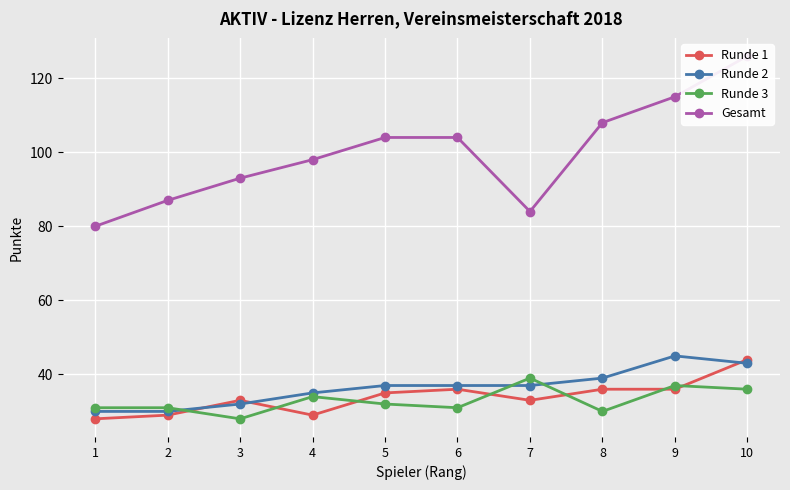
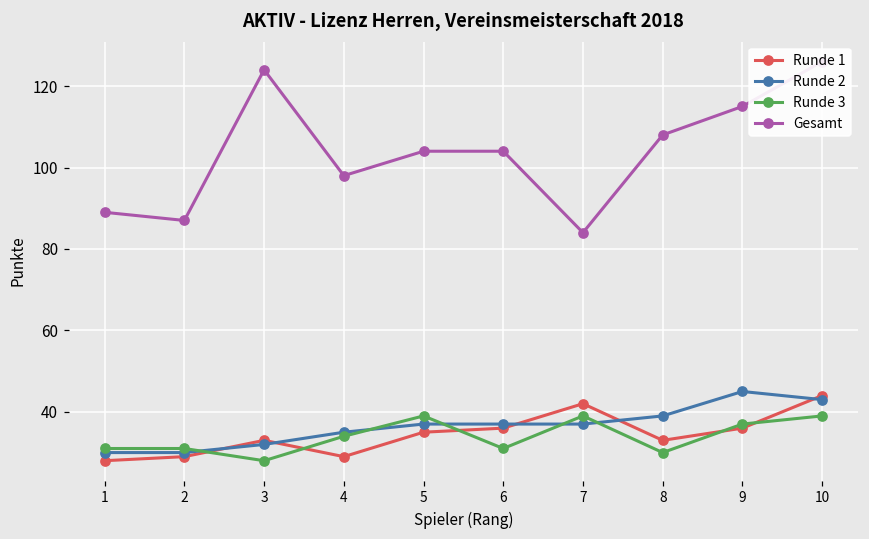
Gesamt, 1: 80 -> 89
Gesamt, 3: 93 -> 124
Runde 3, 5: 32 -> 39
Runde 1, 7: 33 -> 42
Runde 1, 8: 36 -> 33
Runde 3, 10: 36 -> 39
